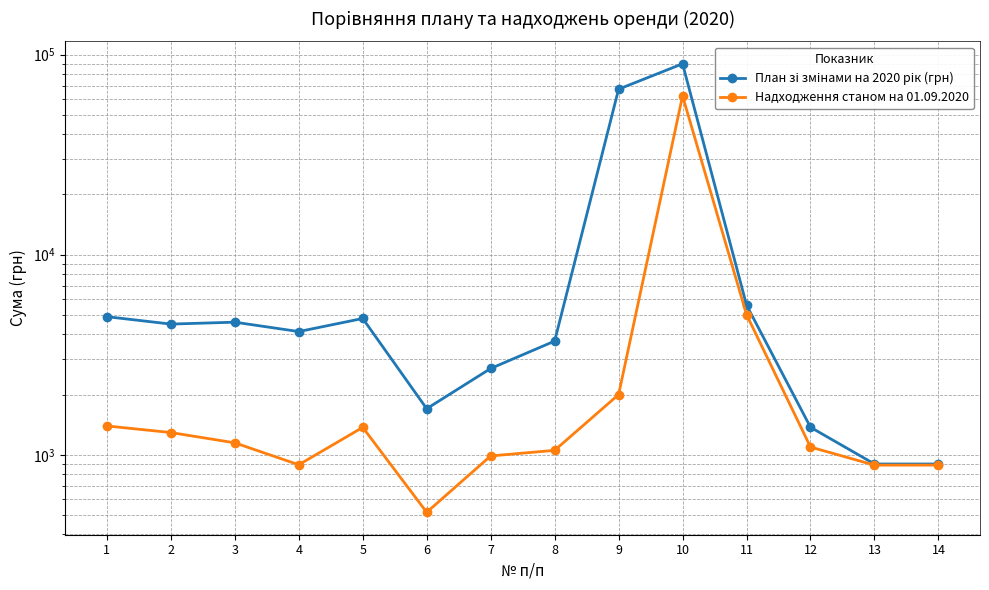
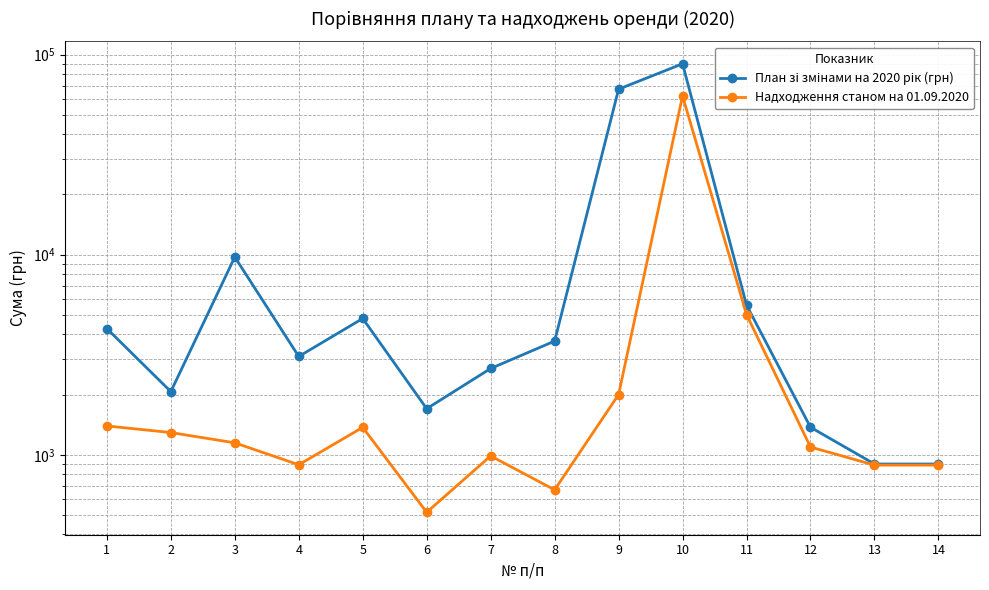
План зі змінами на 2020 рік (грн), 1: 4900 -> 4300
План зі змінами на 2020 рік (грн), 2: 4500 -> 2100
План зі змінами на 2020 рік (грн), 3: 4600 -> 10000
План зі змінами на 2020 рік (грн), 4: 4100 -> 3100
Надходження станом на 01.09.2020, 8: 1100 -> 670
